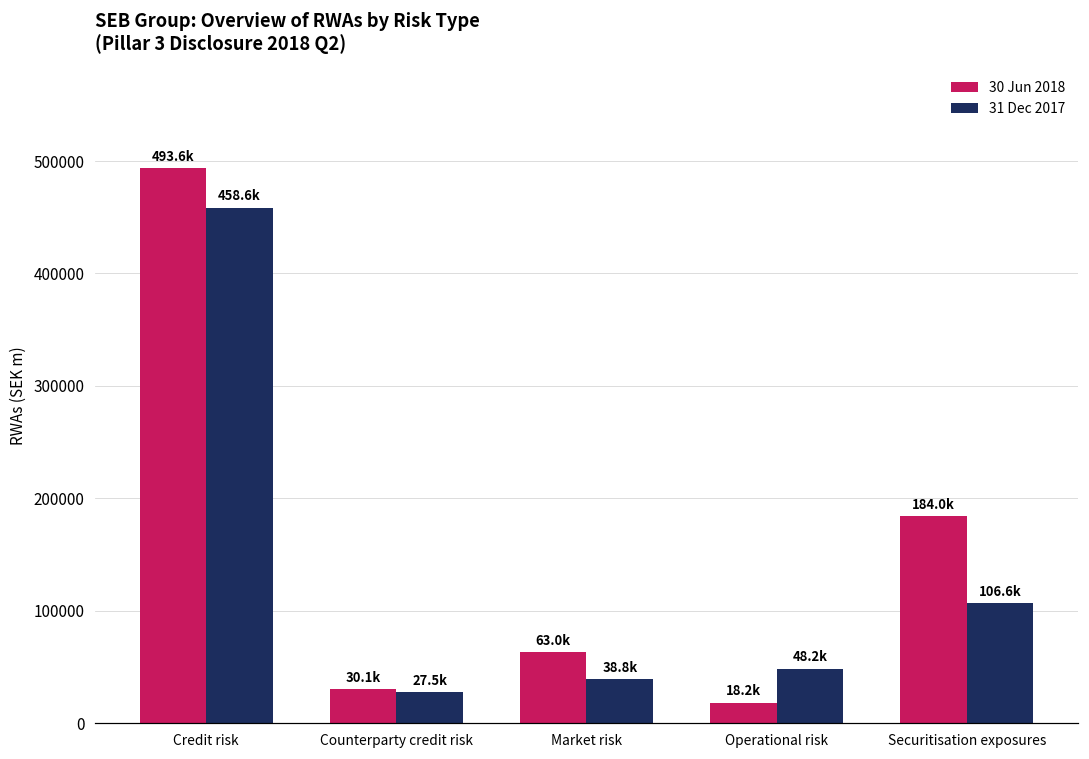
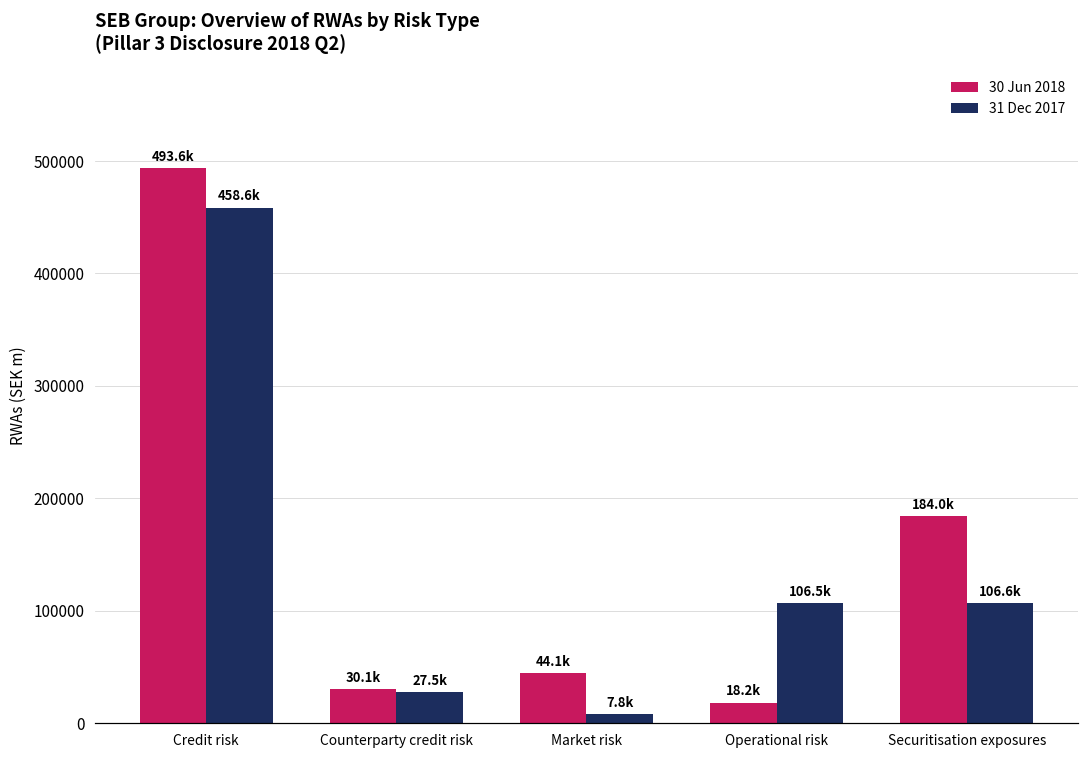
30 Jun 2018, Market risk: 63.0k -> 44.1k
31 Dec 2017, Market risk: 38.8k -> 7.8k
31 Dec 2017, Operational risk: 48.2k -> 106.5k
